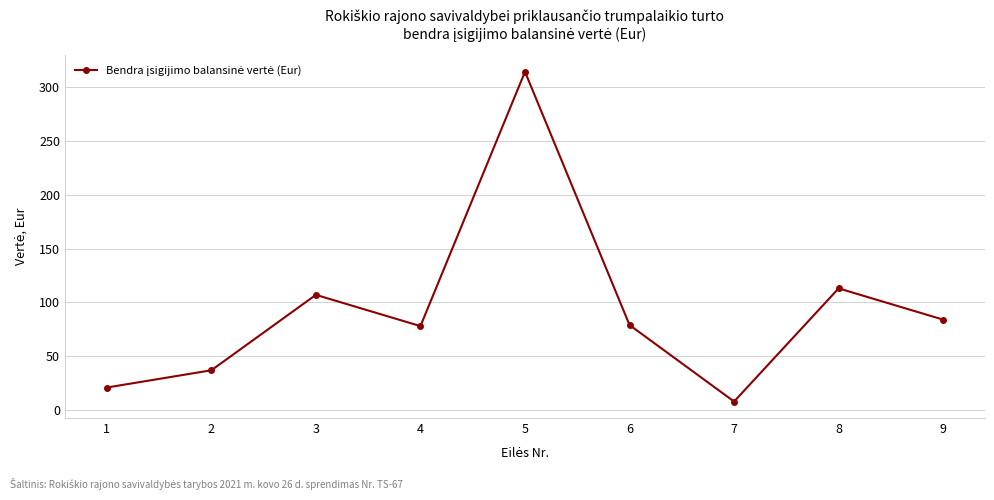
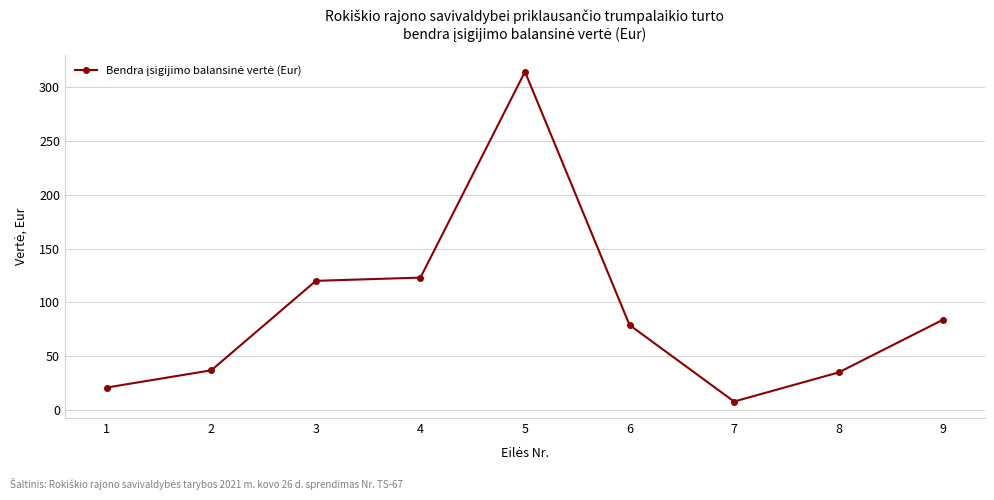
3: 107 -> 120
4: 78 -> 123
8: 113 -> 35
